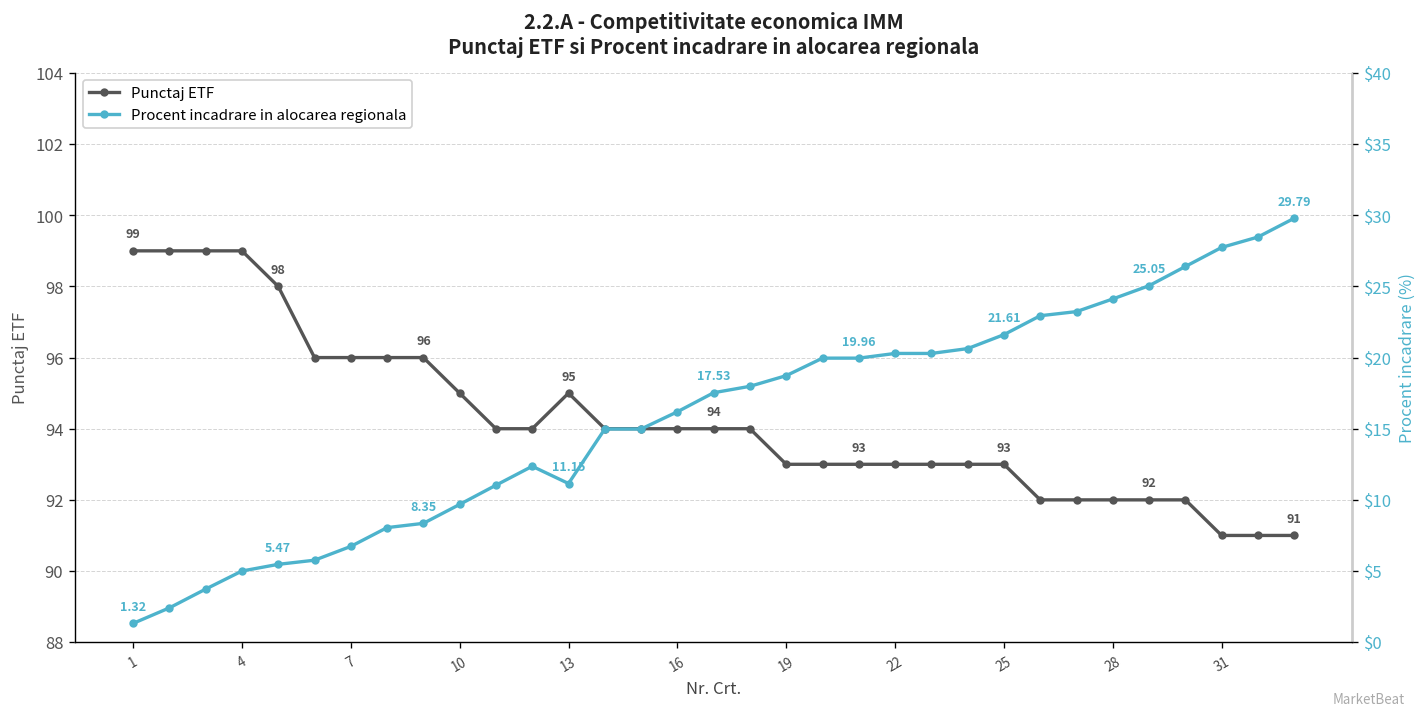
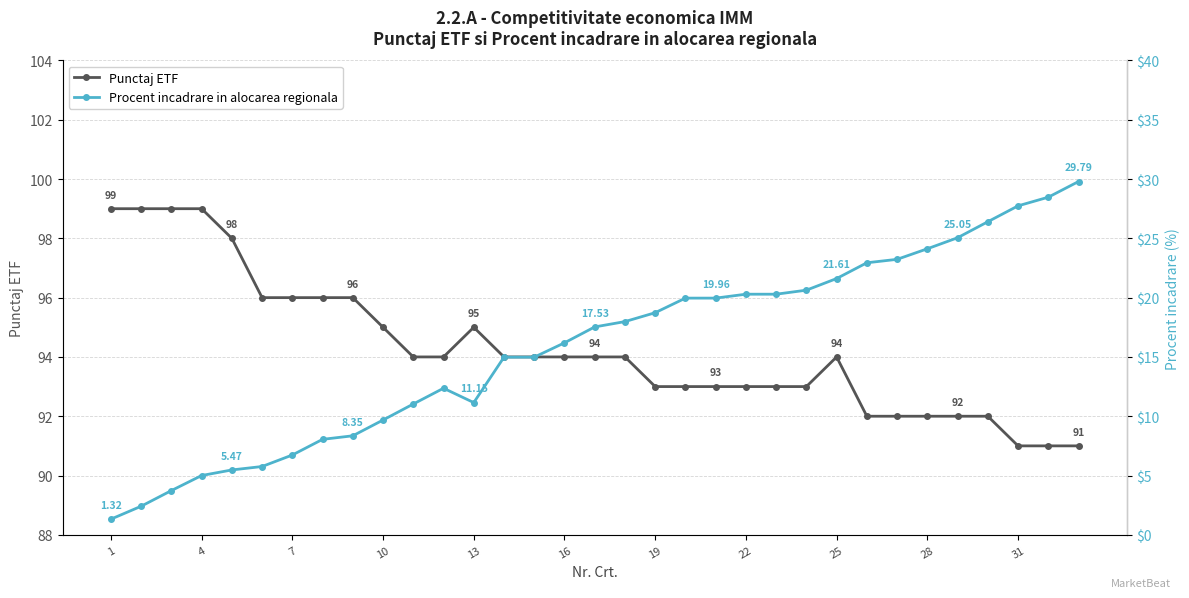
Punctaj ETF, 25: 93 -> 94
